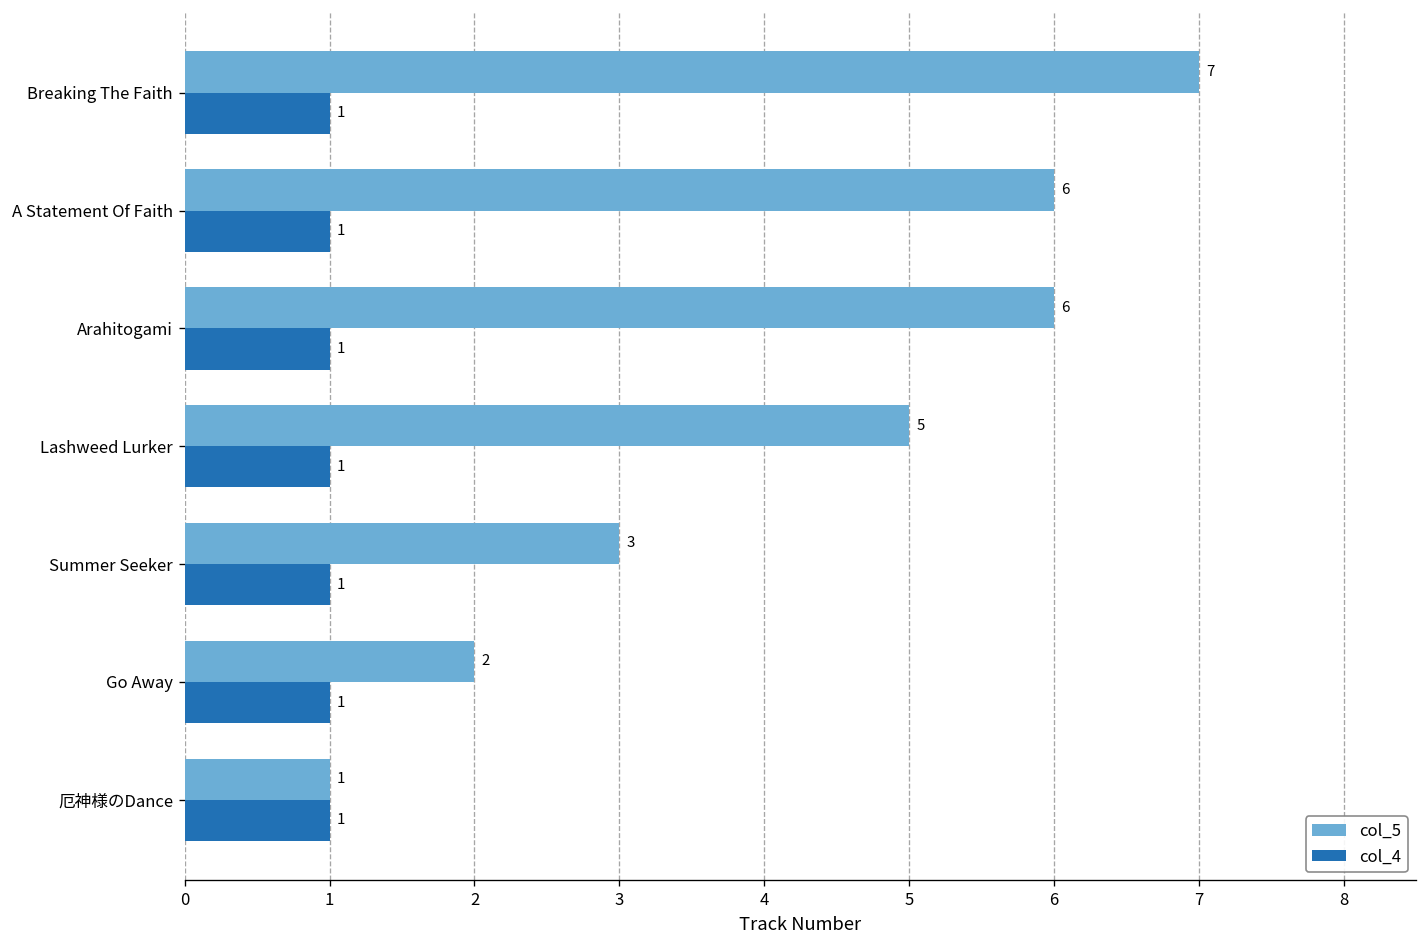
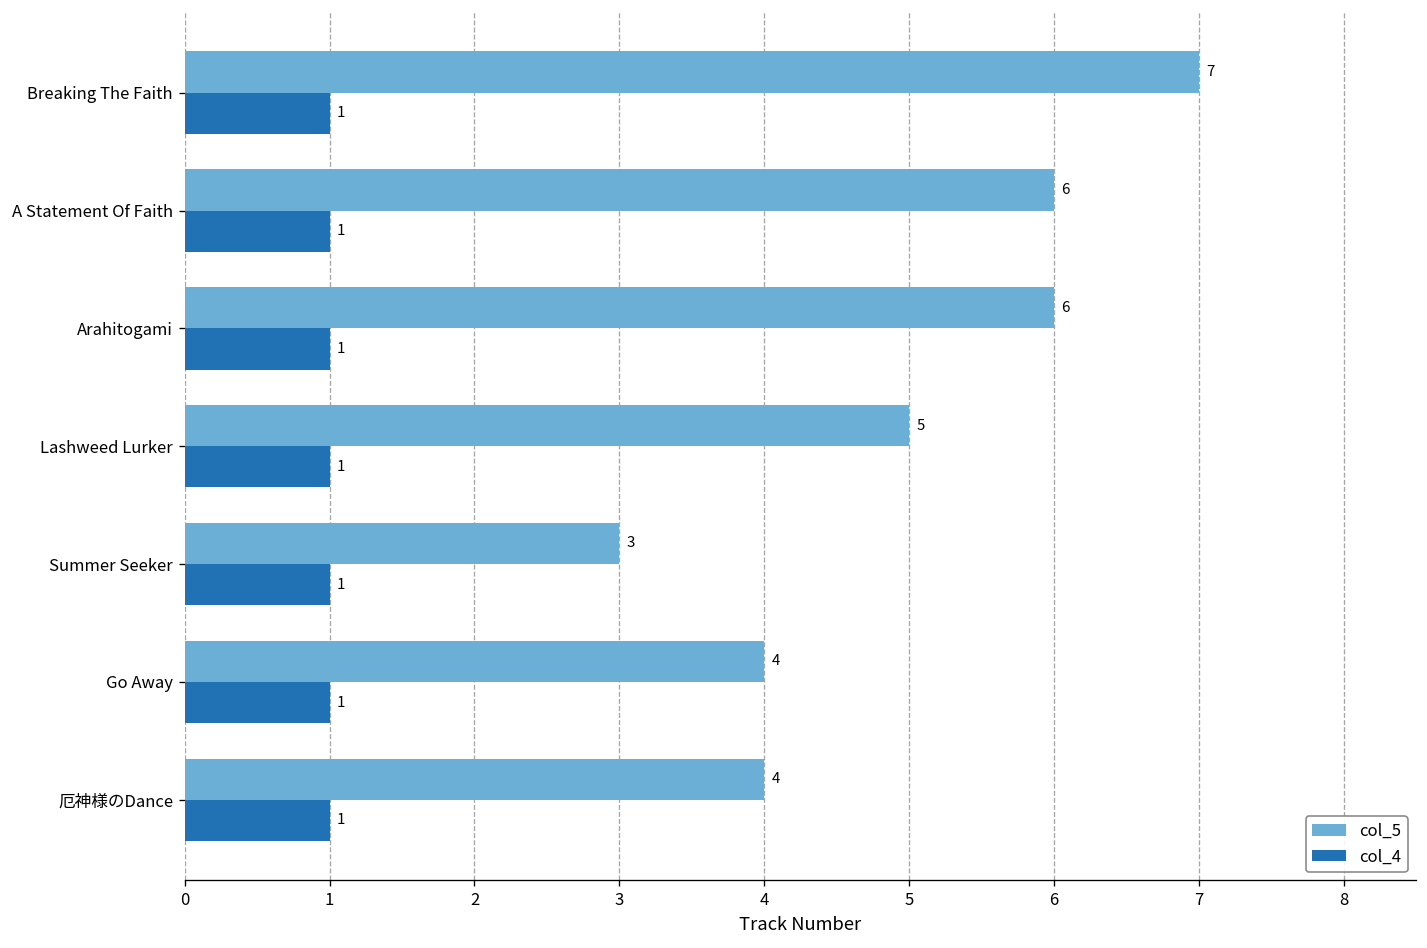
col_5, Go Away: 2 -> 4
col_5, 厄神様のDance: 1 -> 4
